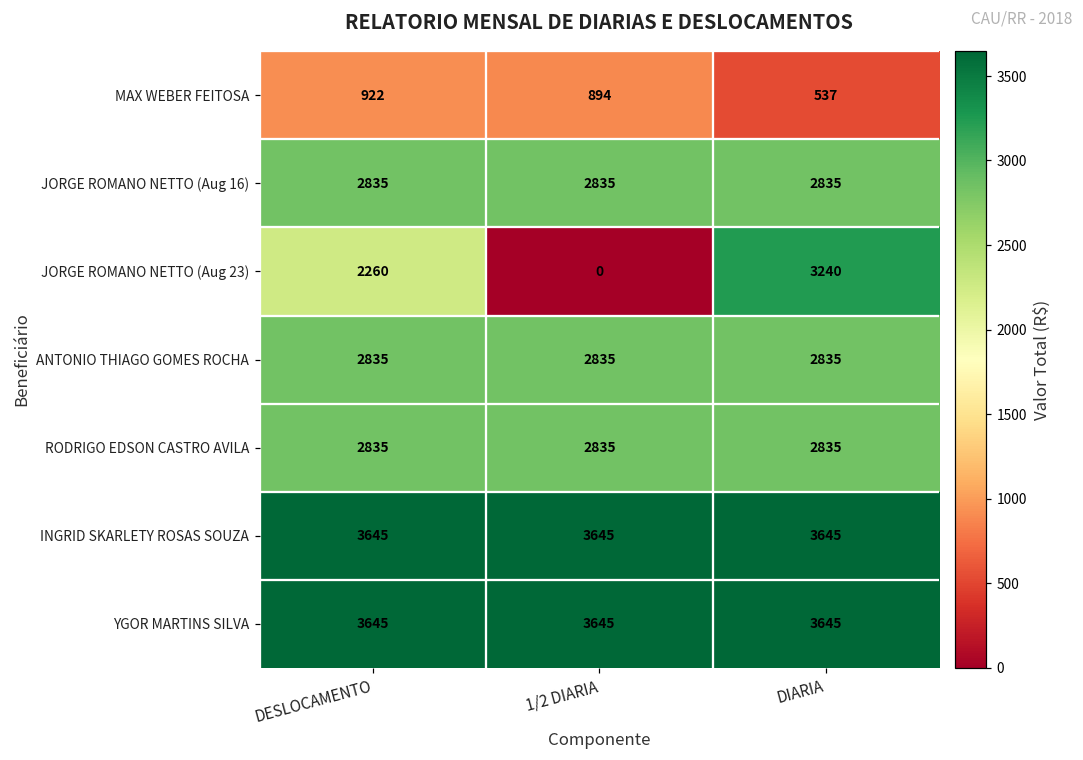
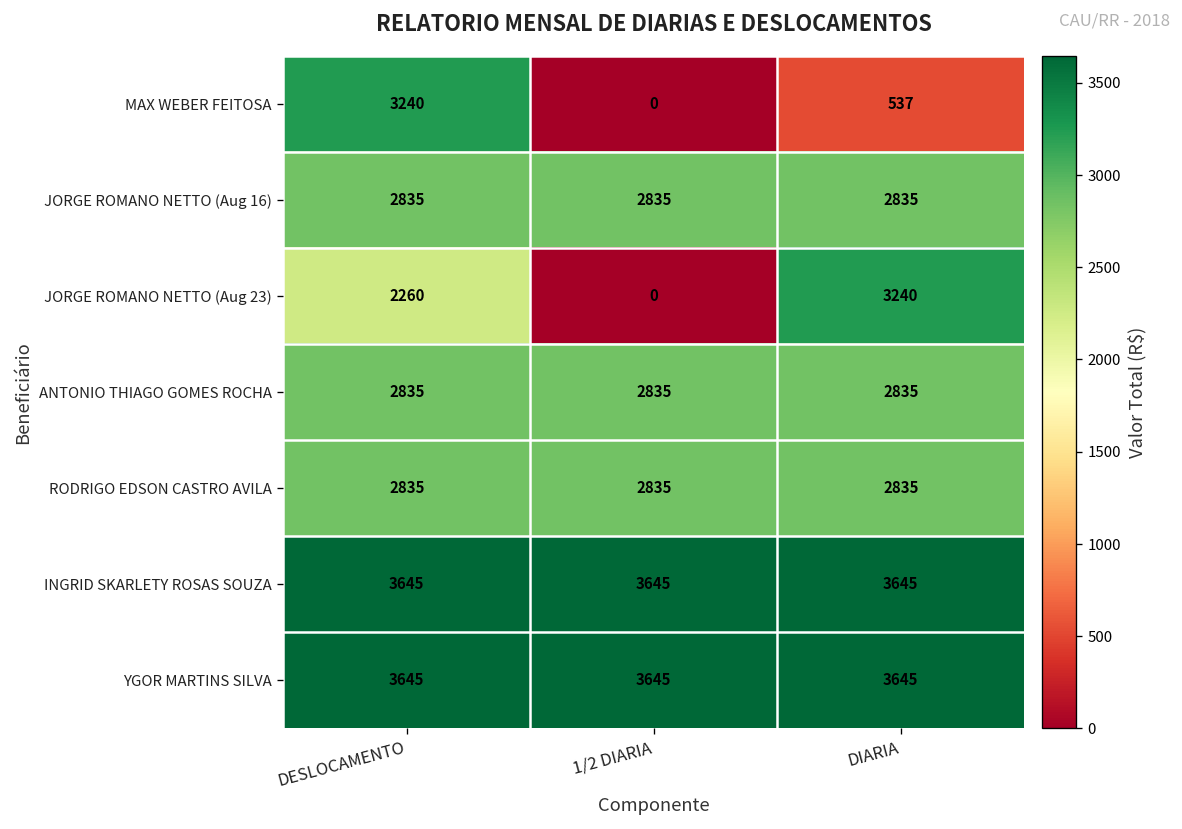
MAX WEBER FEITOSA, DESLOCAMENTO: 922 -> 3240
MAX WEBER FEITOSA, 1/2 DIARIA: 894 -> 0
